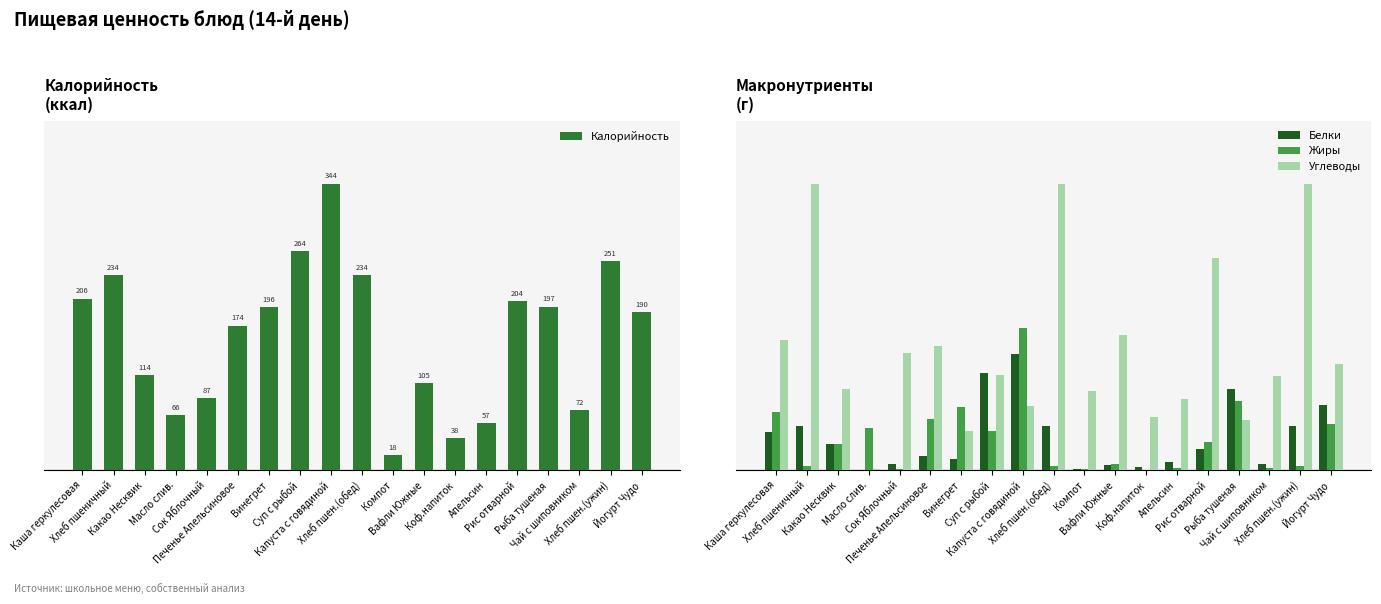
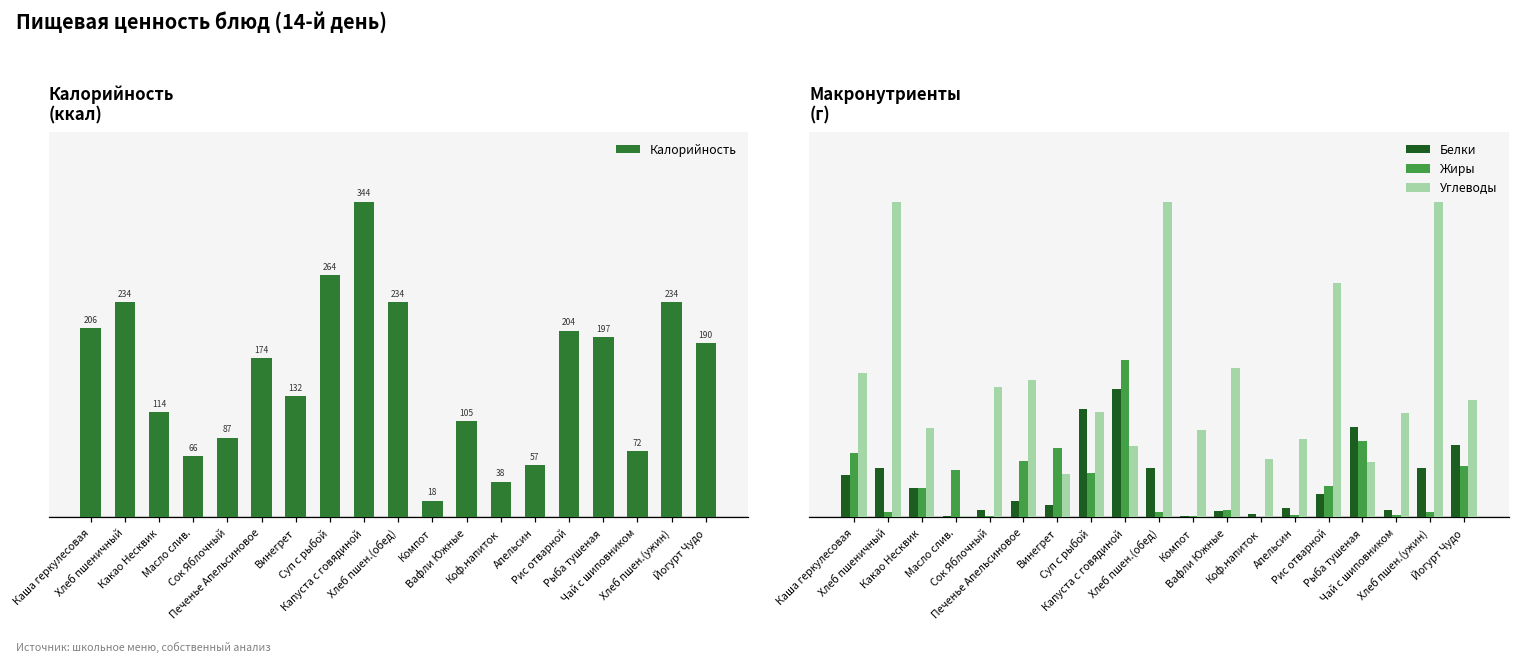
Калорийность (ккал), Винегрет: 196 -> 132
Калорийность (ккал), Хлеб пшен.(ужин): 251 -> 234
